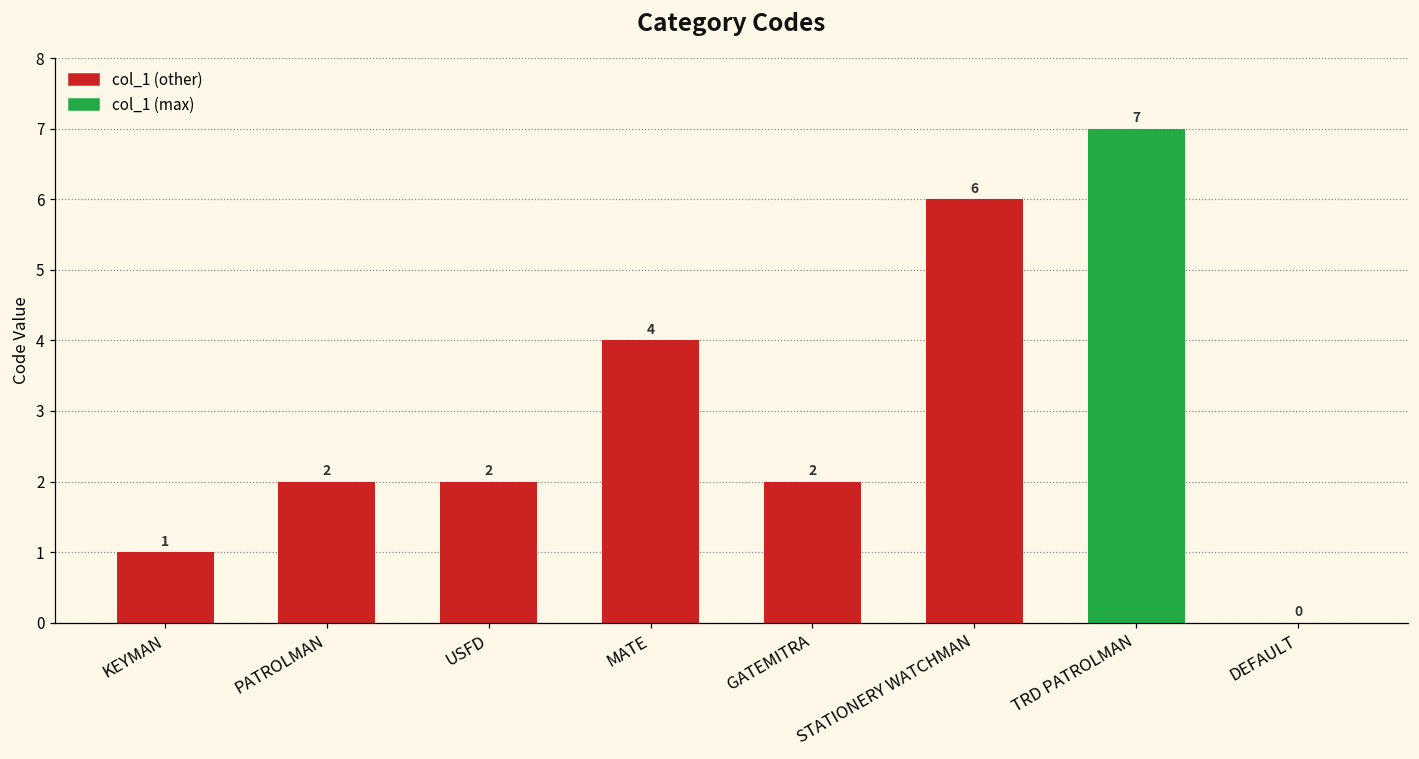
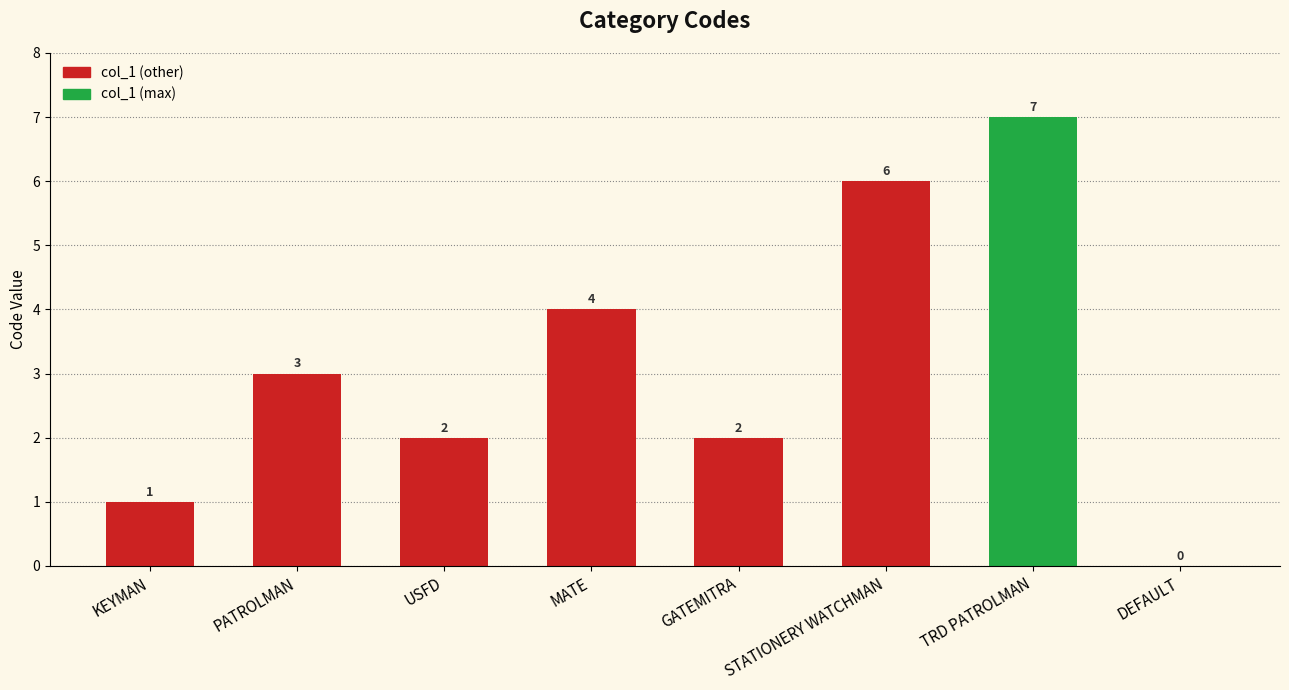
PATROLMAN: 2 -> 3
